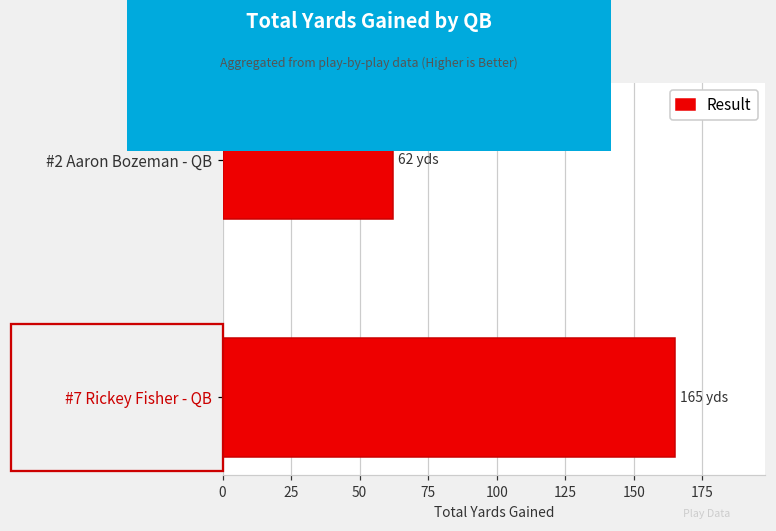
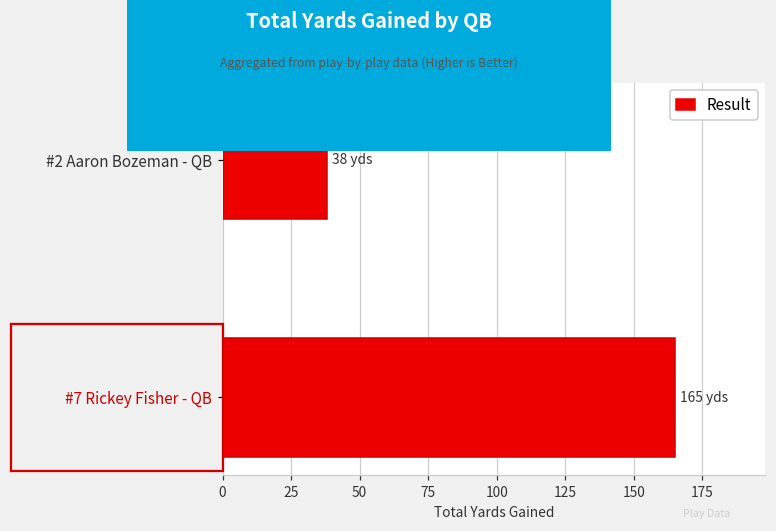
#2 Aaron Bozeman - QB: 62 -> 38
